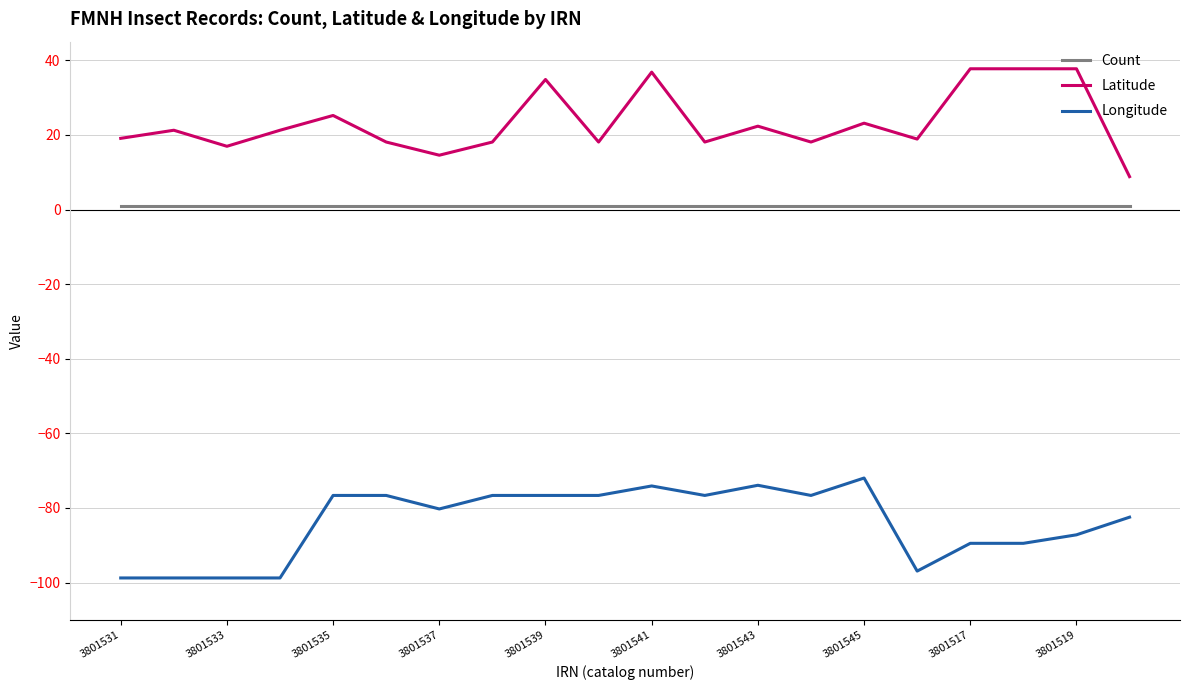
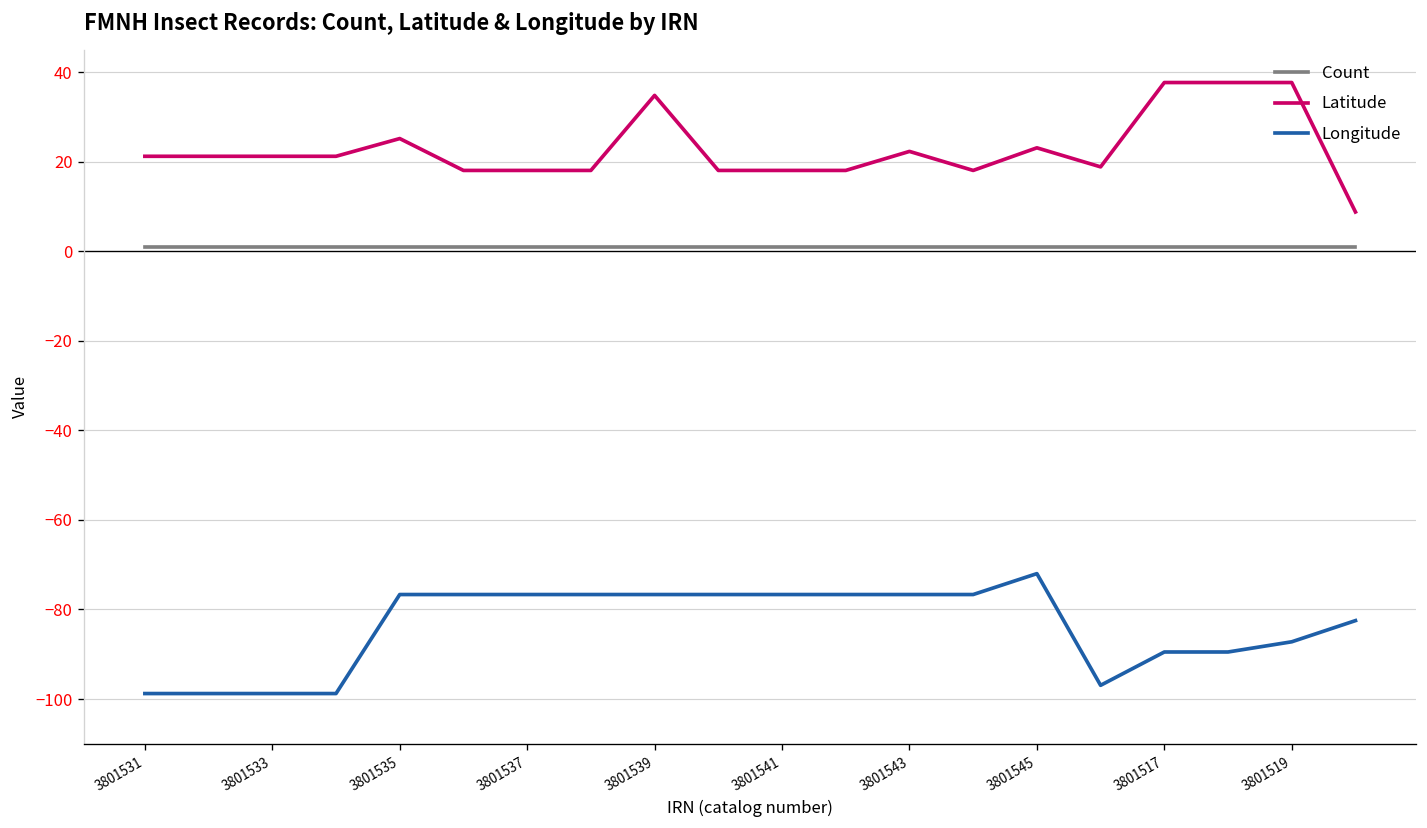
Latitude, 3801531: 19 -> 21
Latitude, 3801533: 17 -> 21
Latitude, 3801537: 15 -> 18
Longitude, 3801537: -80 -> -77
Latitude, 3801541: 37 -> 18
Longitude, 3801541: -74 -> -77
Longitude, 3801543: -74 -> -77
